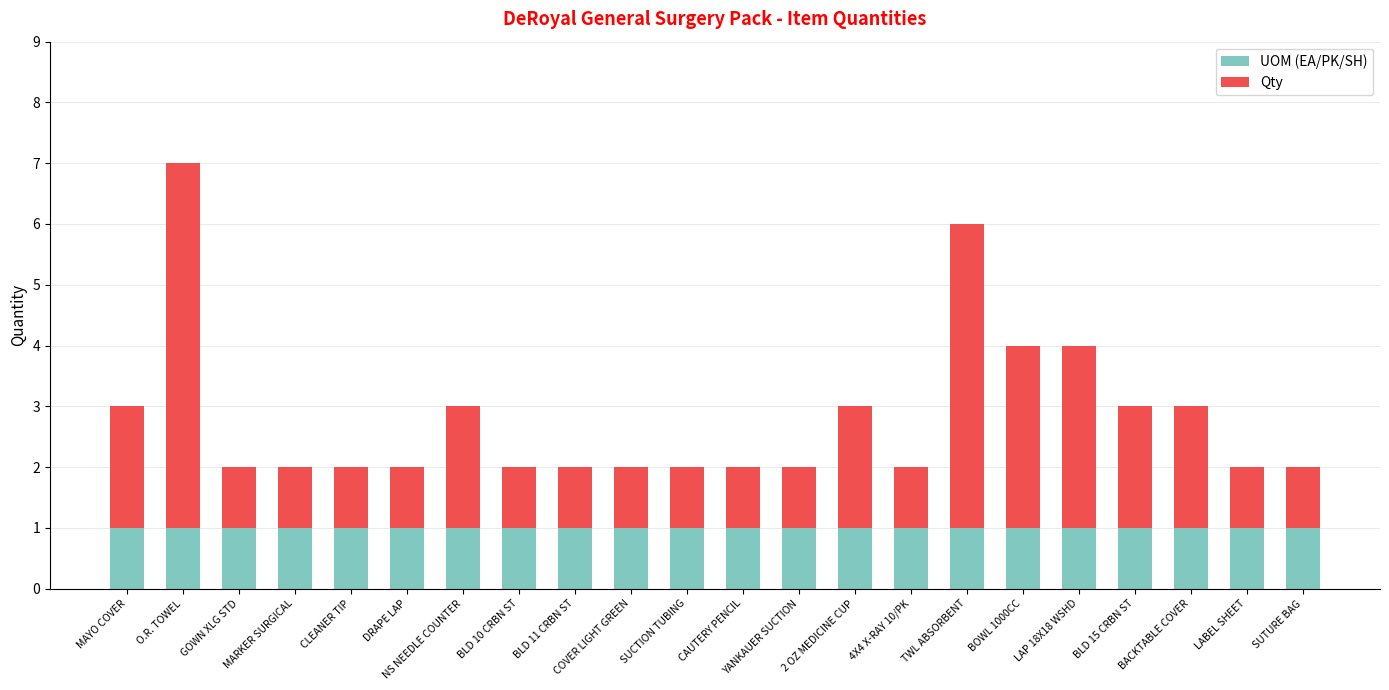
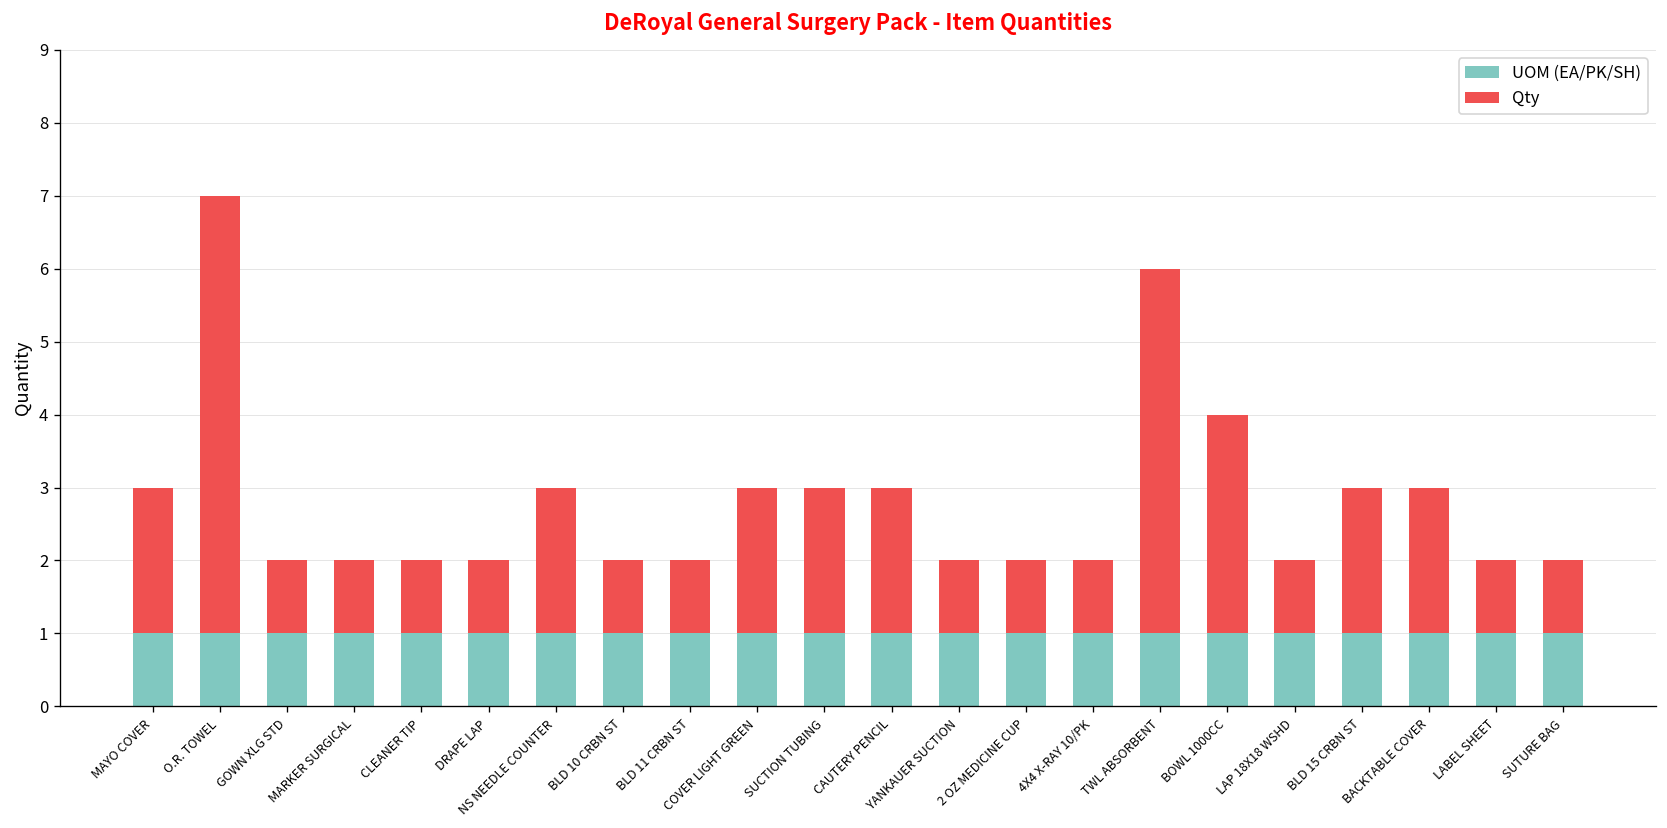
Qty, COVER LIGHT GREEN: 1 -> 2
Qty, SUCTION TUBING: 1 -> 2
Qty, CAUTERY PENCIL: 1 -> 2
Qty, 2 OZ MEDICINE CUP: 2 -> 1
Qty, LAP 18X18 WSHD: 3 -> 1
